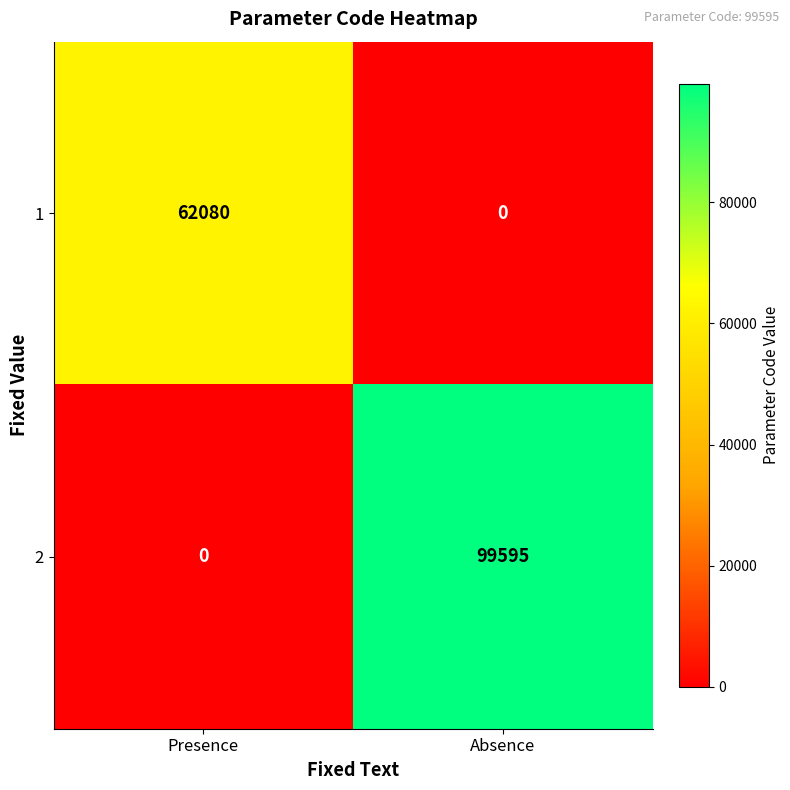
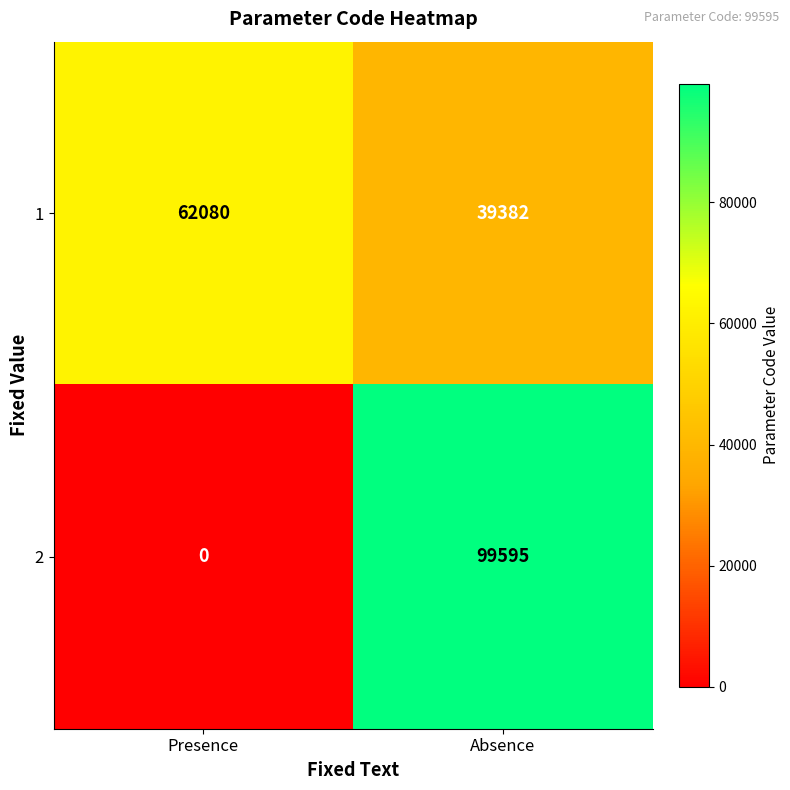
1, Absence: 0 -> 39382
